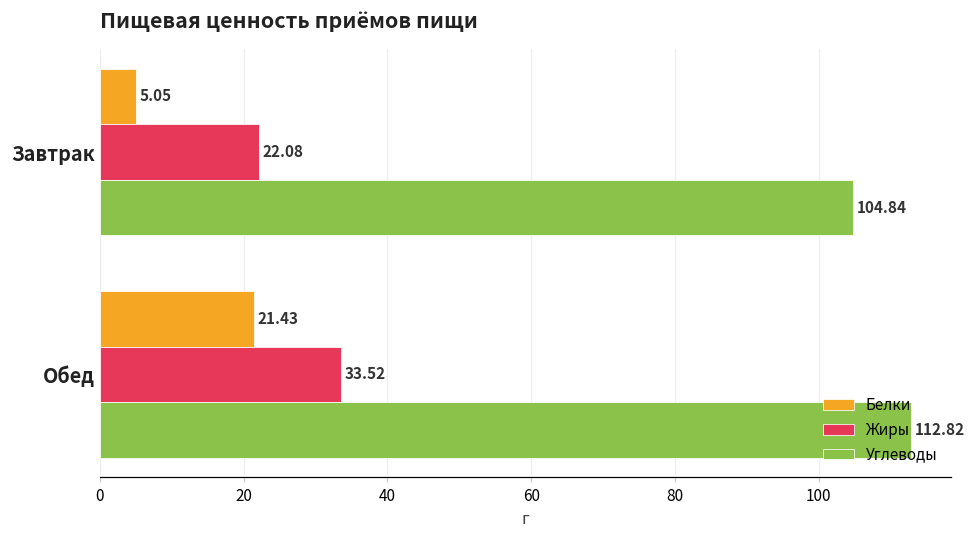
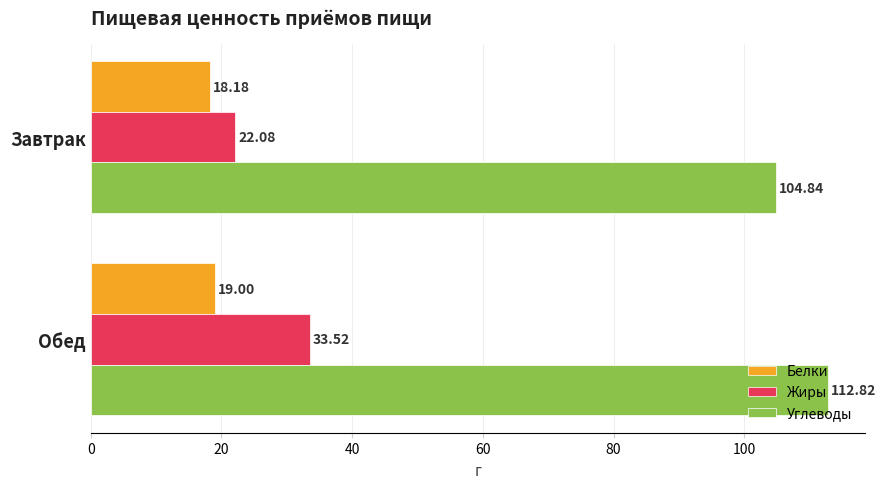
Белки, Завтрак: 5.05 -> 18.18
Белки, Обед: 21.43 -> 19.00
